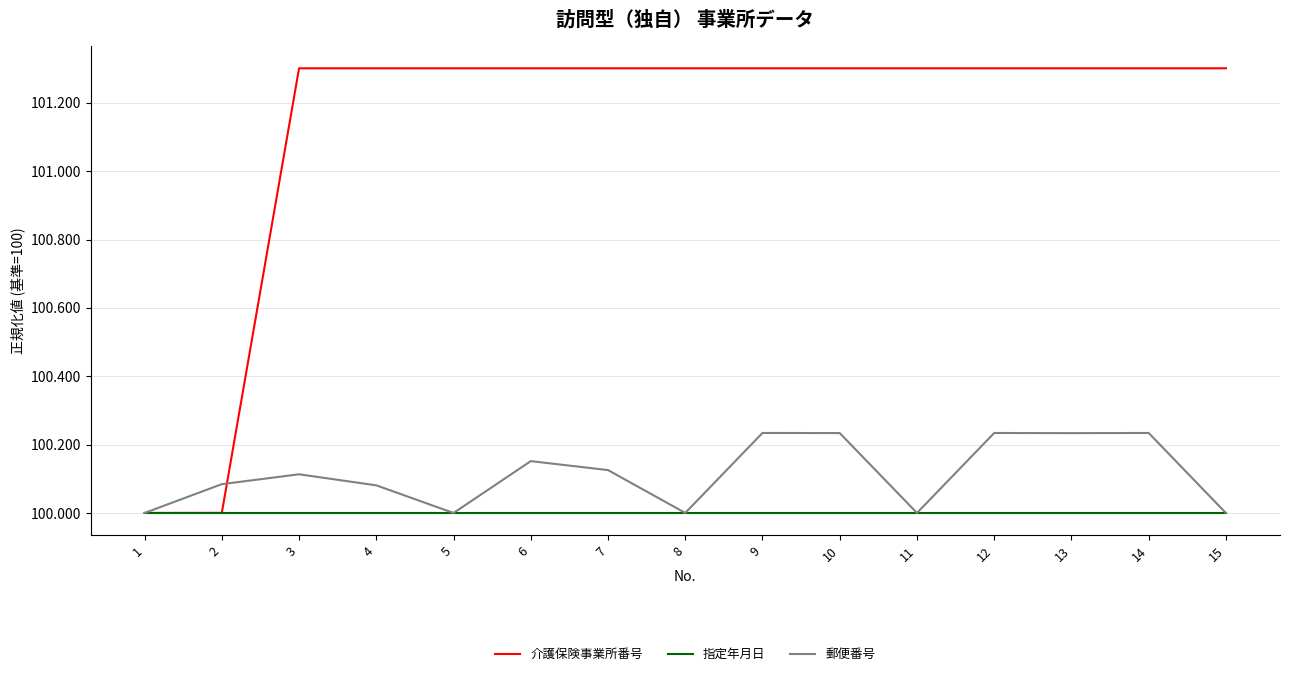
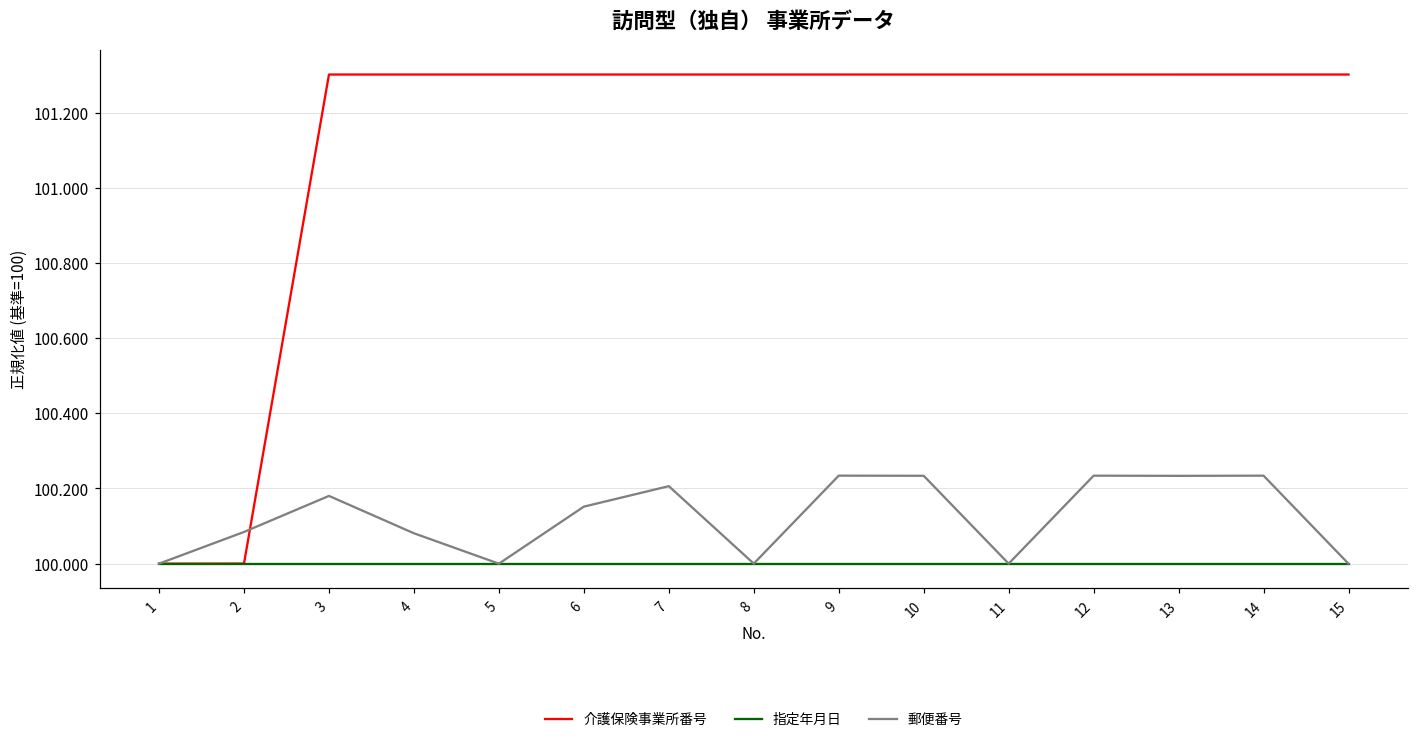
郵便番号, 3: 100.11 -> 100.18
郵便番号, 7: 100.13 -> 100.21
